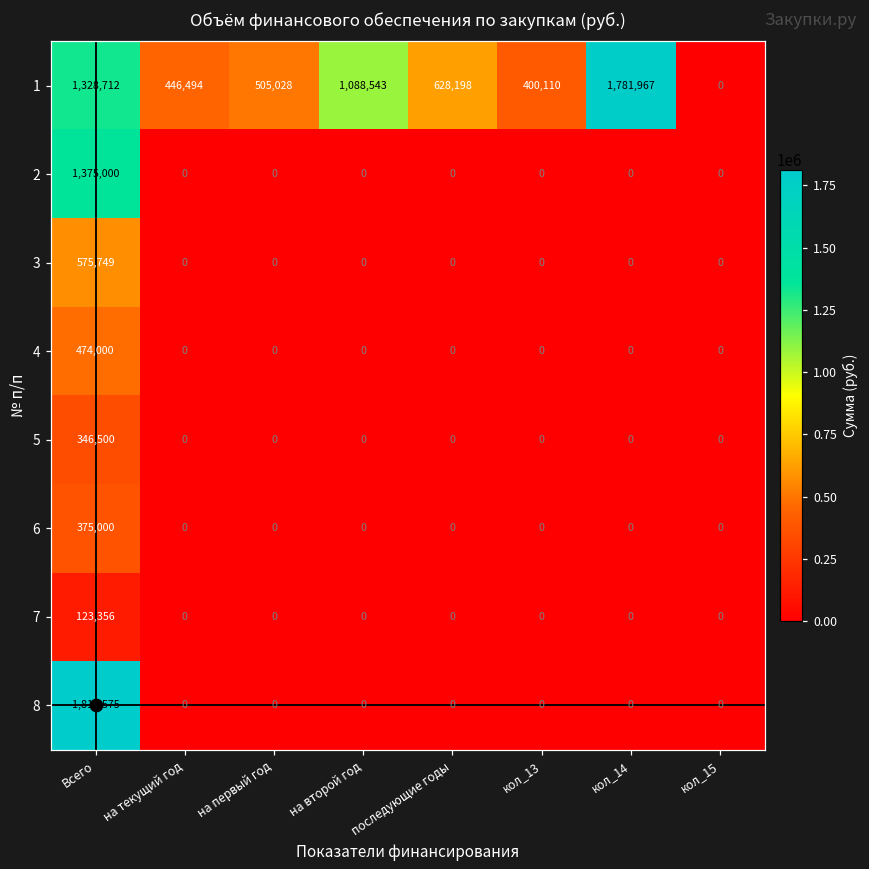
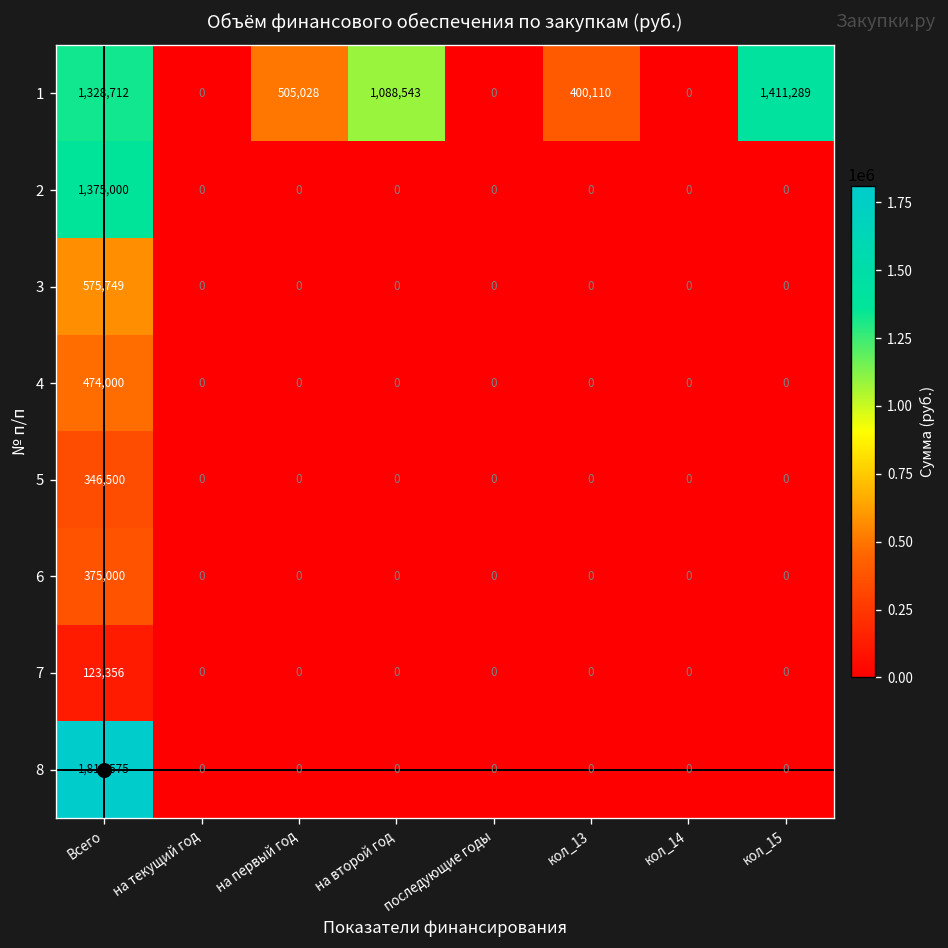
1, на текущий год: 446,494 -> 0
1, последующие годы: 628,198 -> 0
1, кол_14: 1,781,967 -> 0
1, кол_15: 0 -> 1,411,289
